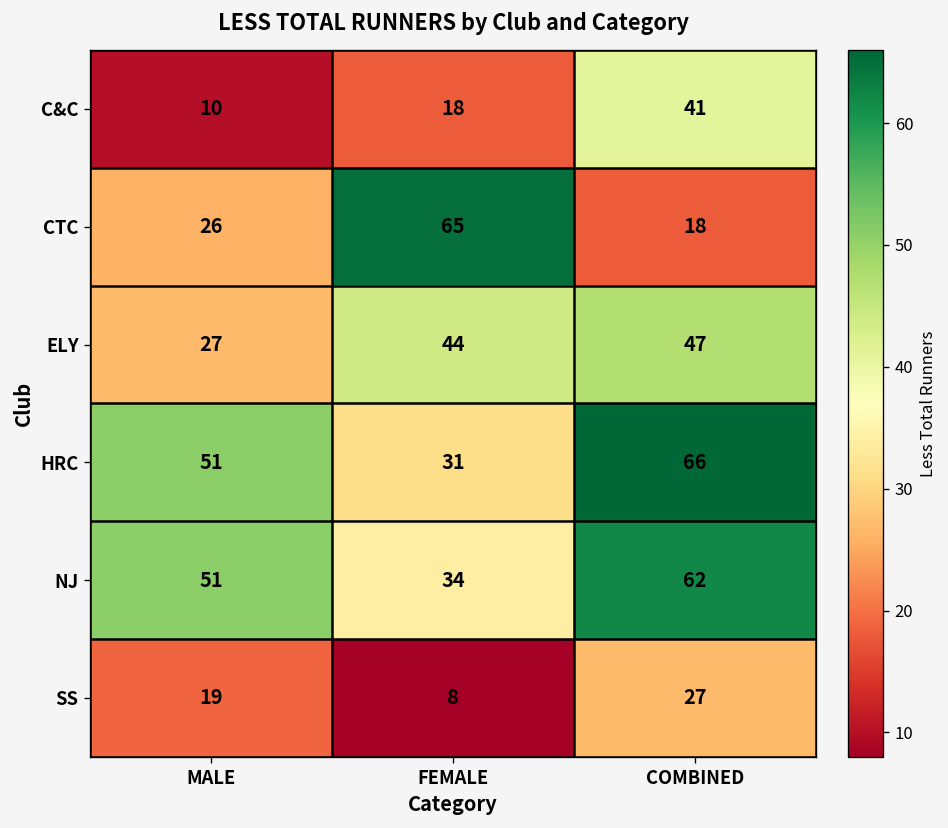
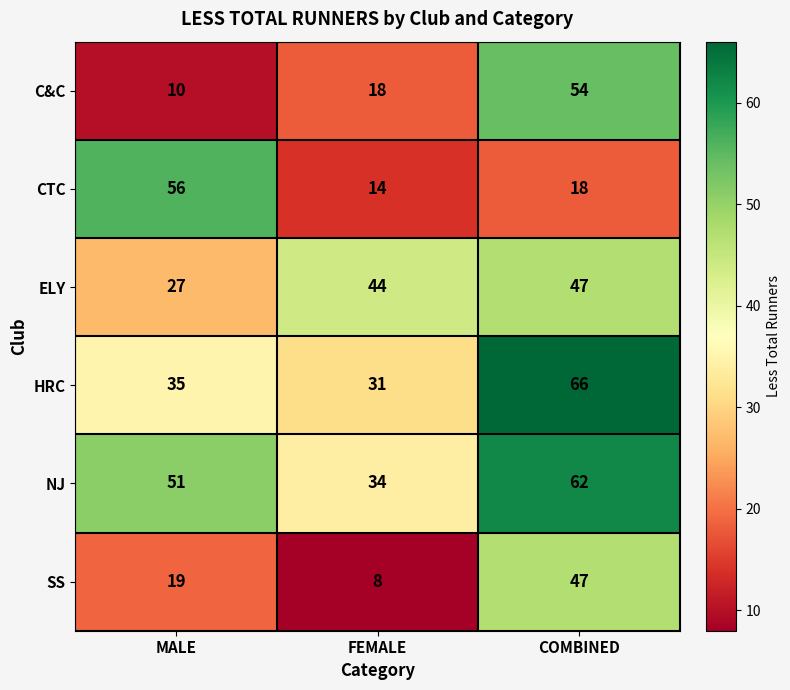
C&C, COMBINED: 41 -> 54
CTC, MALE: 26 -> 56
CTC, FEMALE: 65 -> 14
HRC, MALE: 51 -> 35
SS, COMBINED: 27 -> 47
